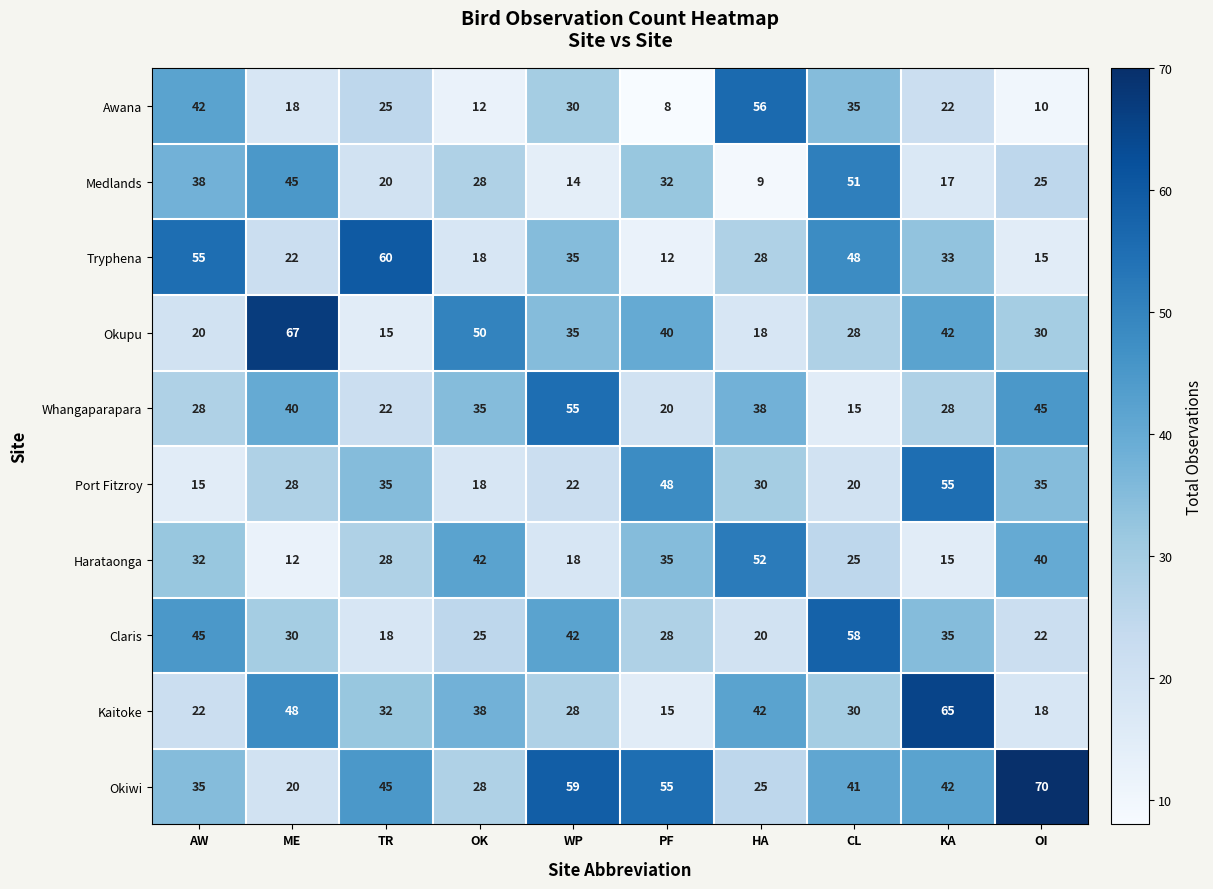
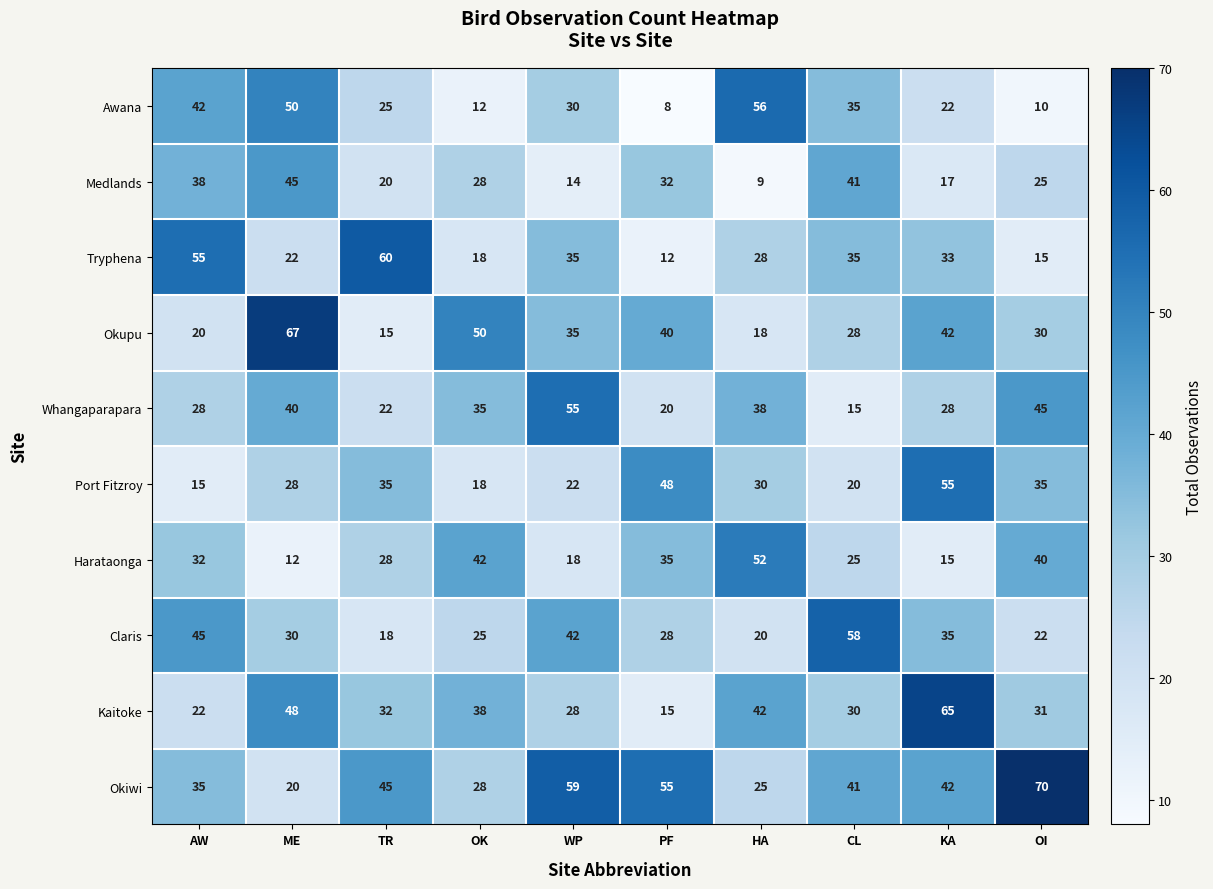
Awana, ME: 18 -> 50
Medlands, CL: 51 -> 41
Tryphena, CL: 48 -> 35
Kaitoke, OI: 18 -> 31
